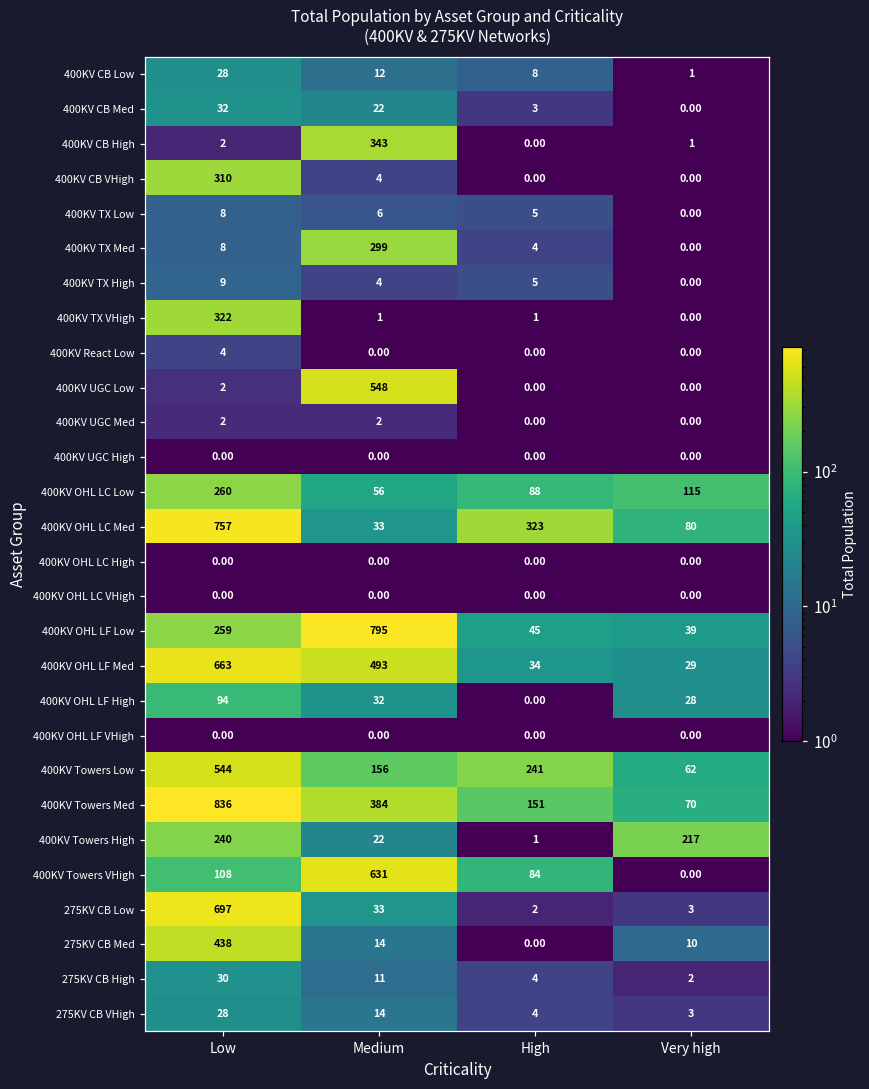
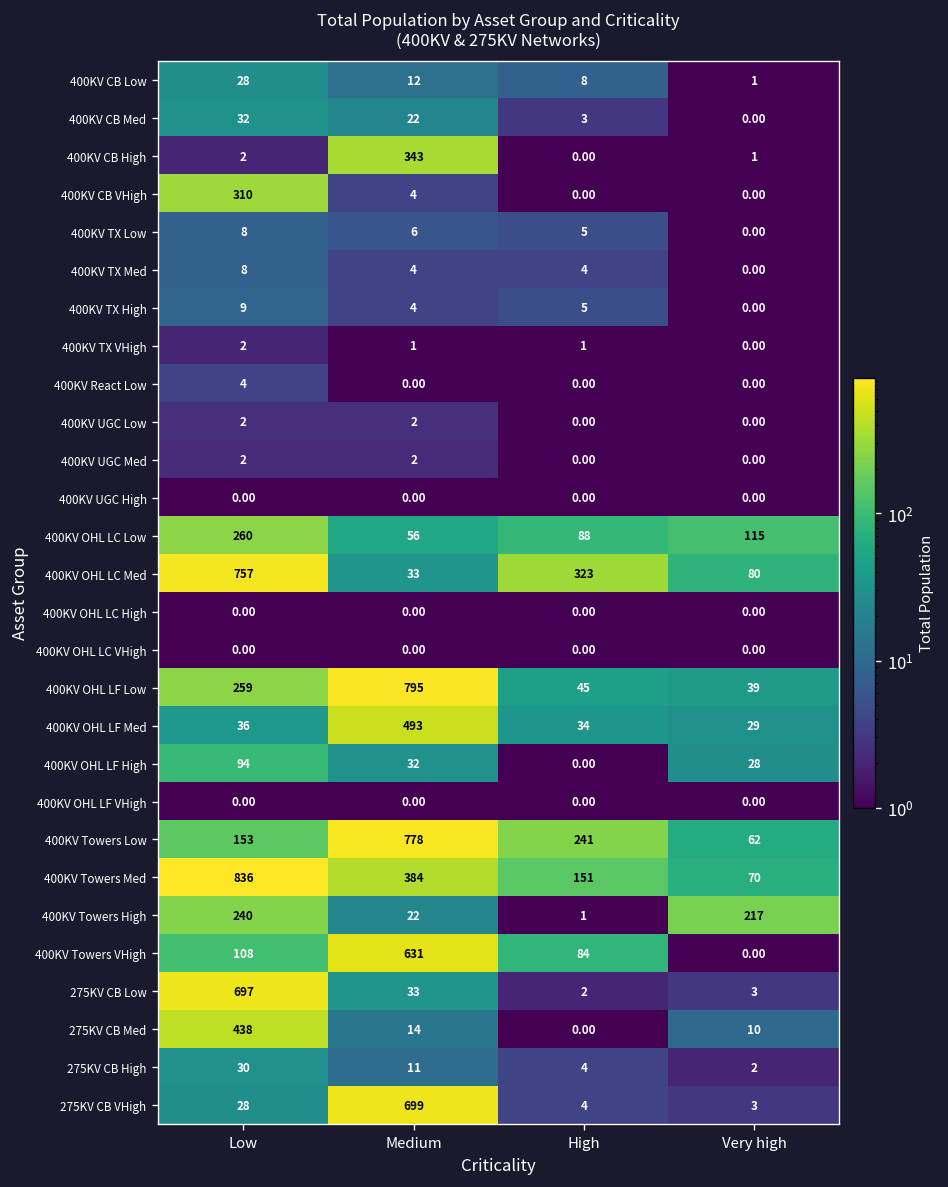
400KV TX Med, Medium: 299 -> 4
400KV TX VHigh, Low: 322 -> 2
400KV UGC Low, Medium: 548 -> 2
400KV OHL LF Med, Low: 663 -> 36
400KV Towers Low, Low: 544 -> 153
400KV Towers Low, Medium: 156 -> 778
275KV CB VHigh, Medium: 14 -> 699
